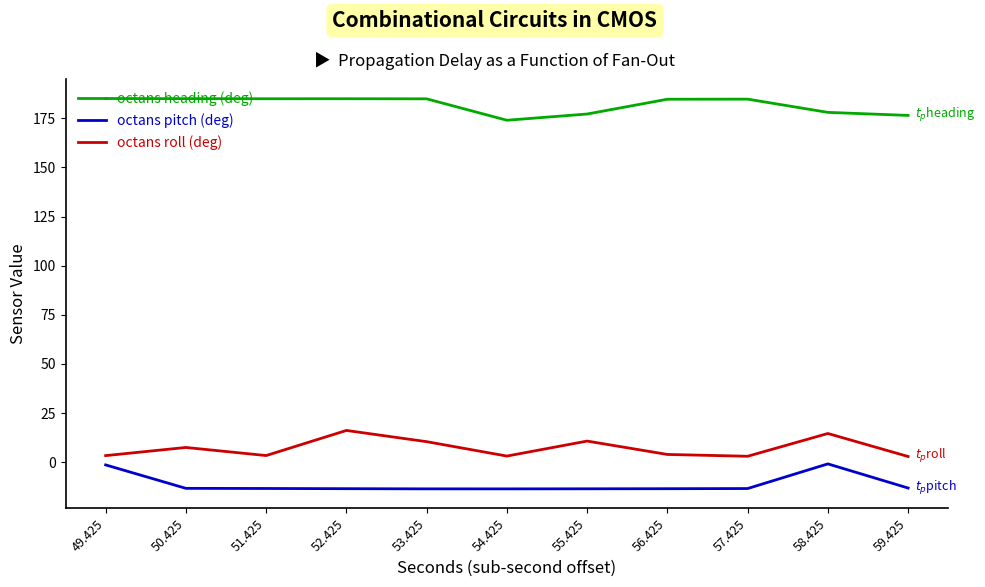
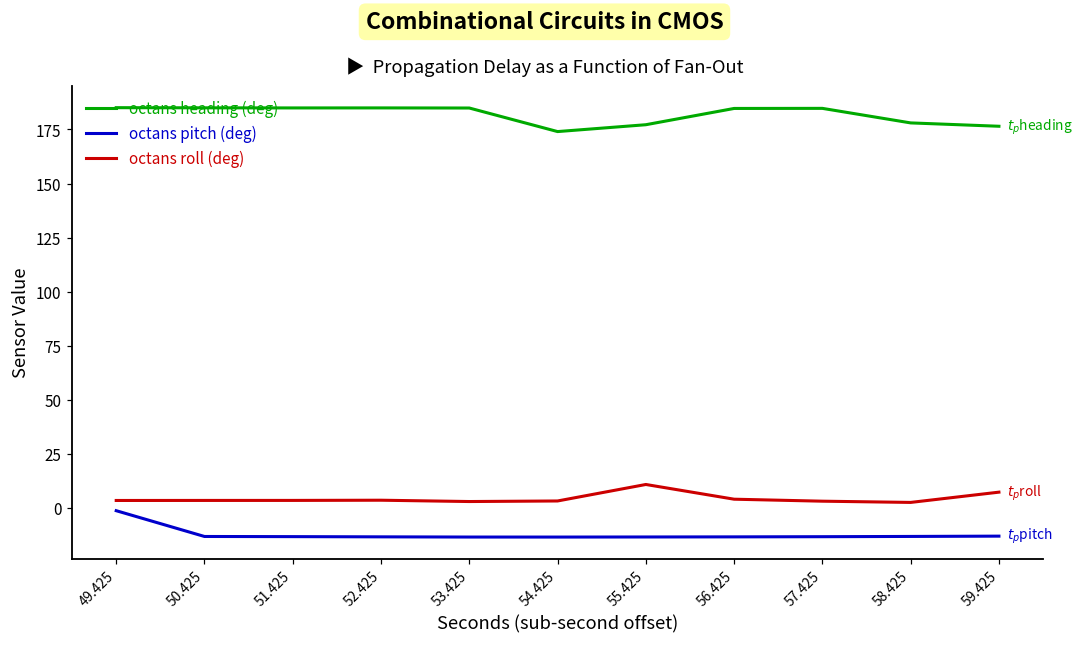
octans roll (deg), 50.425: 8 -> 3
octans roll (deg), 52.425: 16 -> 3
octans roll (deg), 53.425: 10 -> 3
octans pitch (deg), 58.425: -1 -> -13
octans roll (deg), 58.425: 15 -> 2
octans roll (deg), 59.425: 3 -> 7
